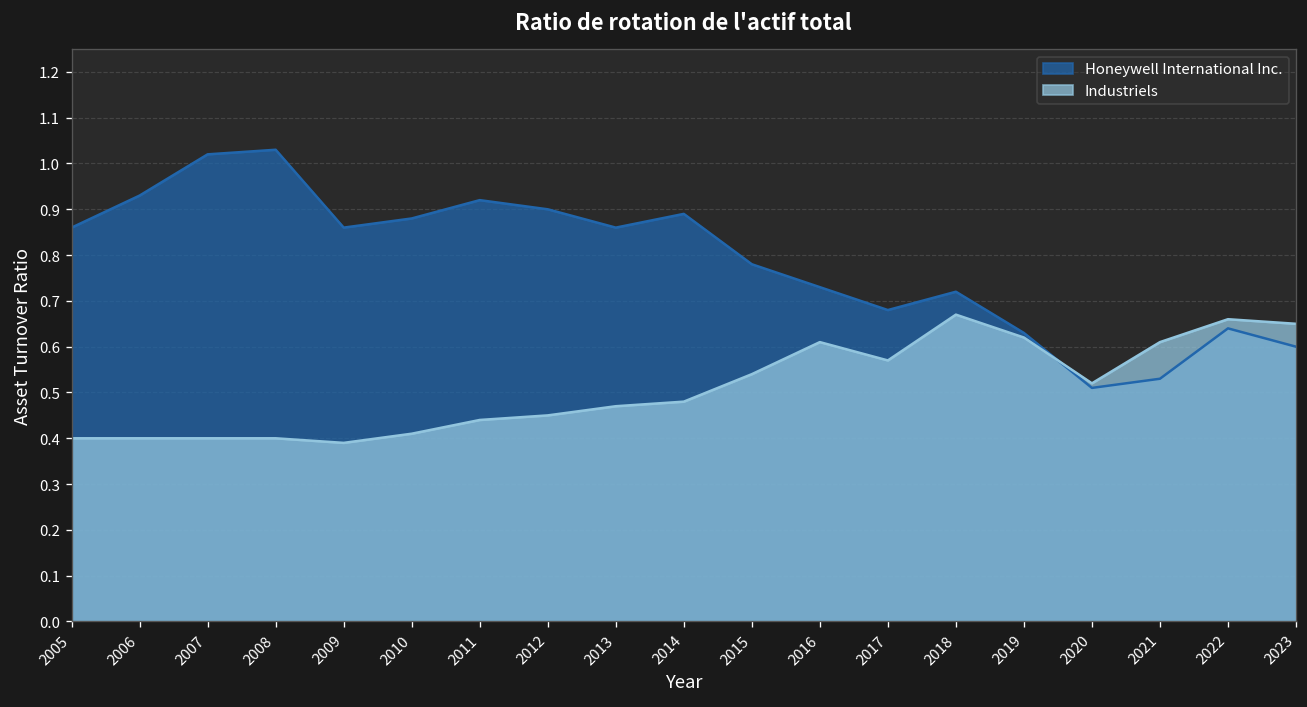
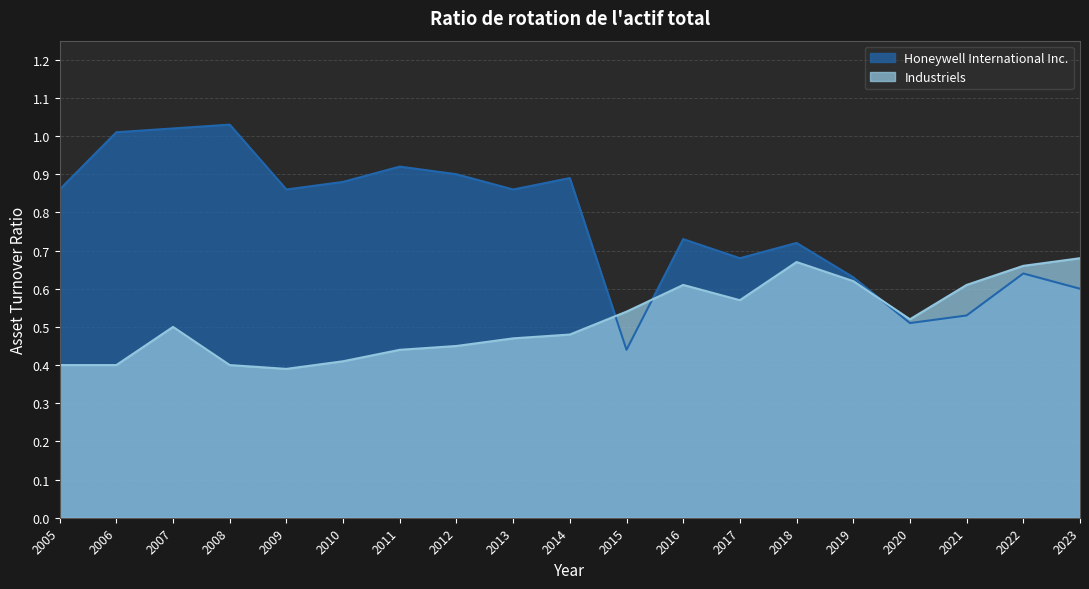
Honeywell International Inc., 2006: 0.93 -> 1.01
Industriels, 2007: 0.4 -> 0.5
Honeywell International Inc., 2015: 0.78 -> 0.44
Industriels, 2023: 0.65 -> 0.68
